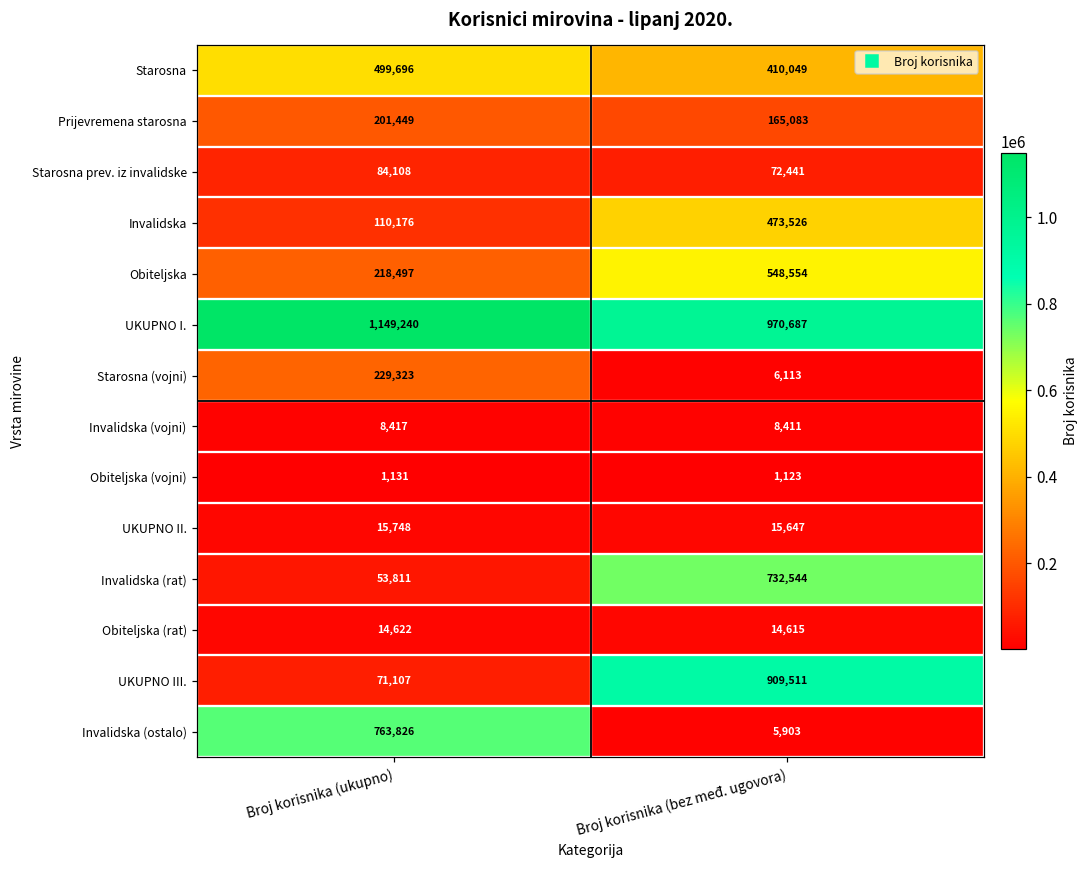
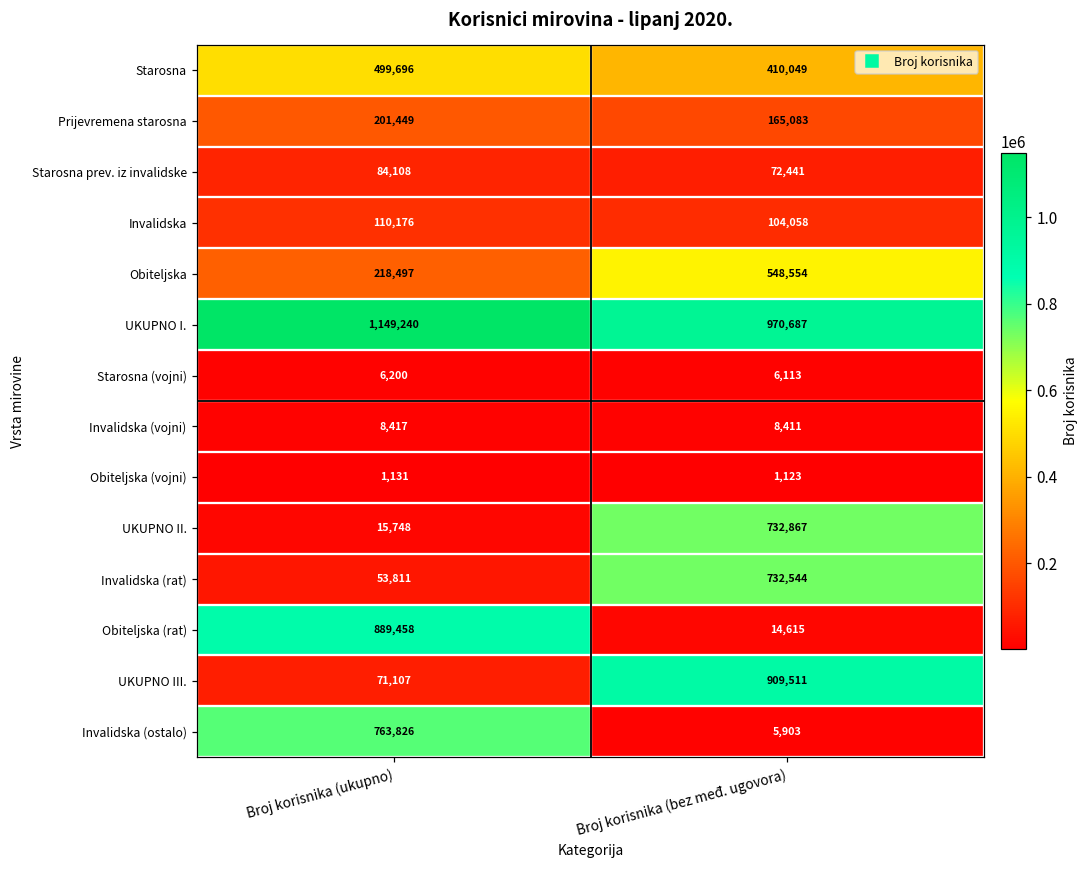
Invalidska, Broj korisnika (bez međ. ugovora): 473,526 -> 104,058
Starosna (vojni), Broj korisnika (ukupno): 229,323 -> 6,200
UKUPNO II., Broj korisnika (bez međ. ugovora): 15,647 -> 732,867
Obiteljska (rat), Broj korisnika (ukupno): 14,622 -> 889,458
